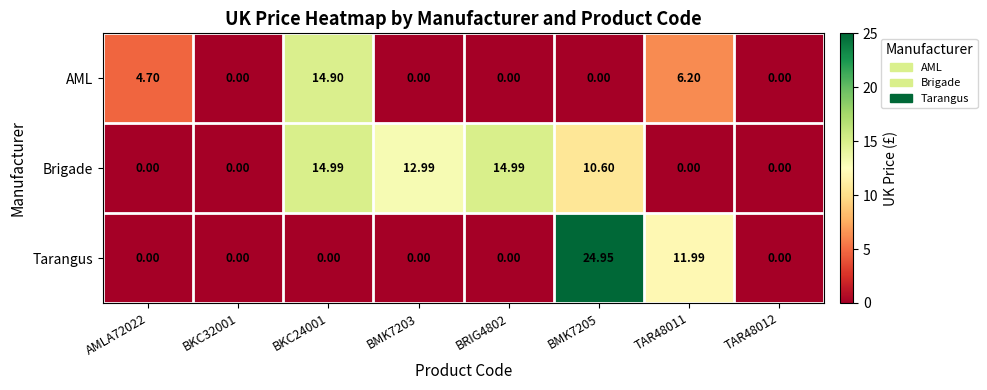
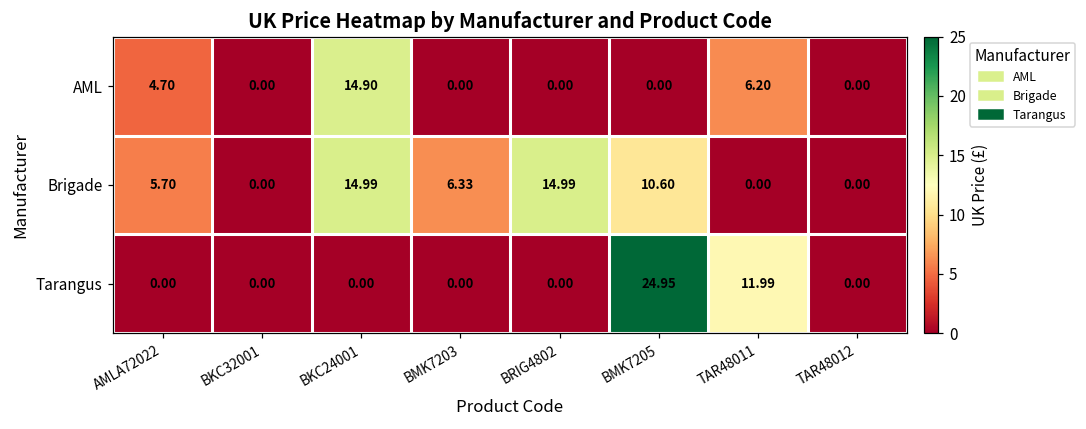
Brigade, AMLA72022: 0.00 -> 5.70
Brigade, BMK7203: 12.99 -> 6.33
